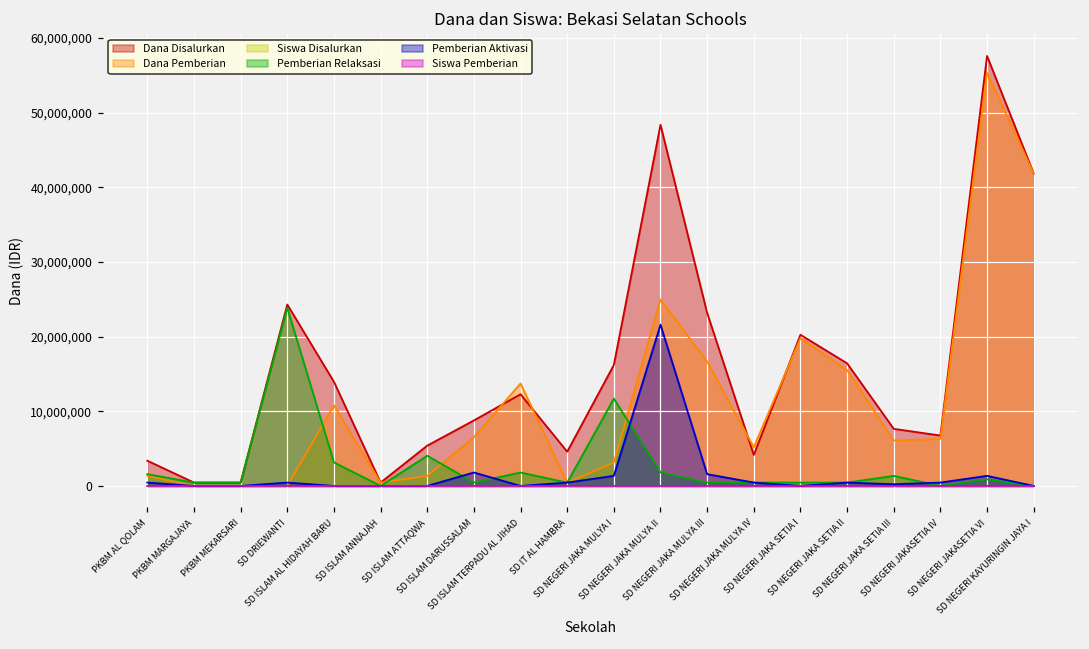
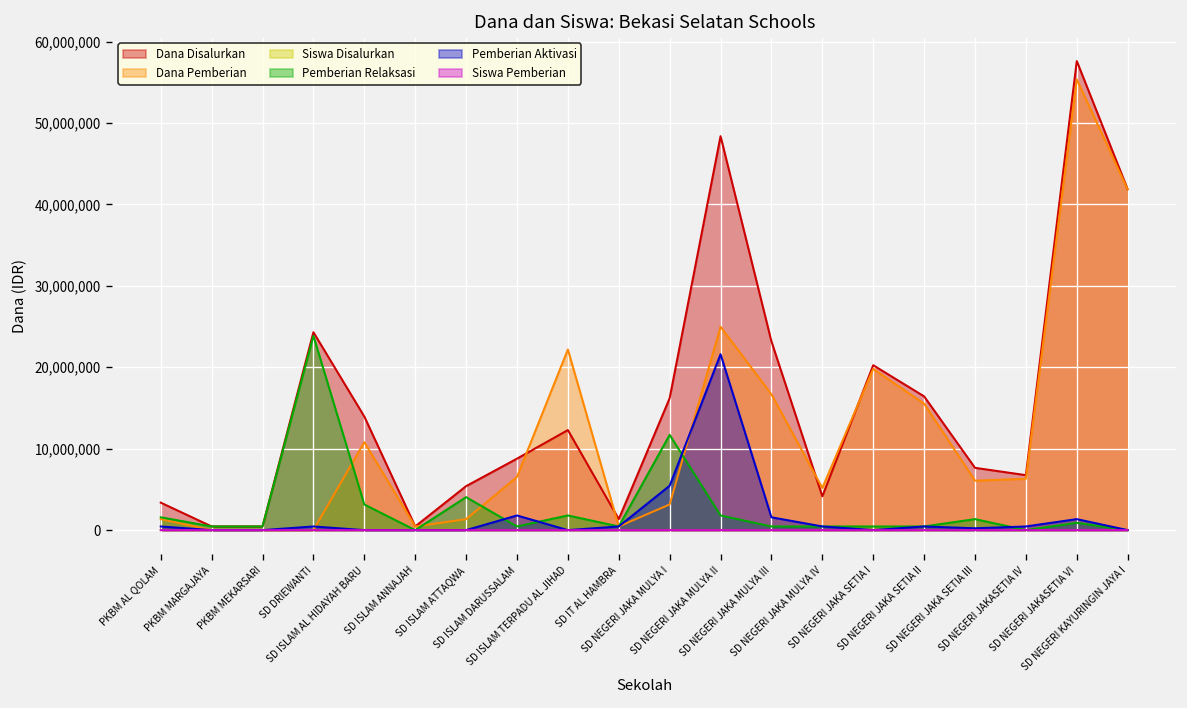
Dana Pemberian, SD ISLAM TERPADU AL JIHAD: 14,000,000 -> 22,000,000
Dana Disalurkan, SD IT AL HAMBRA: 5,000,000 -> 1,000,000
Pemberian Aktivasi, SD NEGERI JAKA MULYA I: 1,000,000 -> 5,000,000
